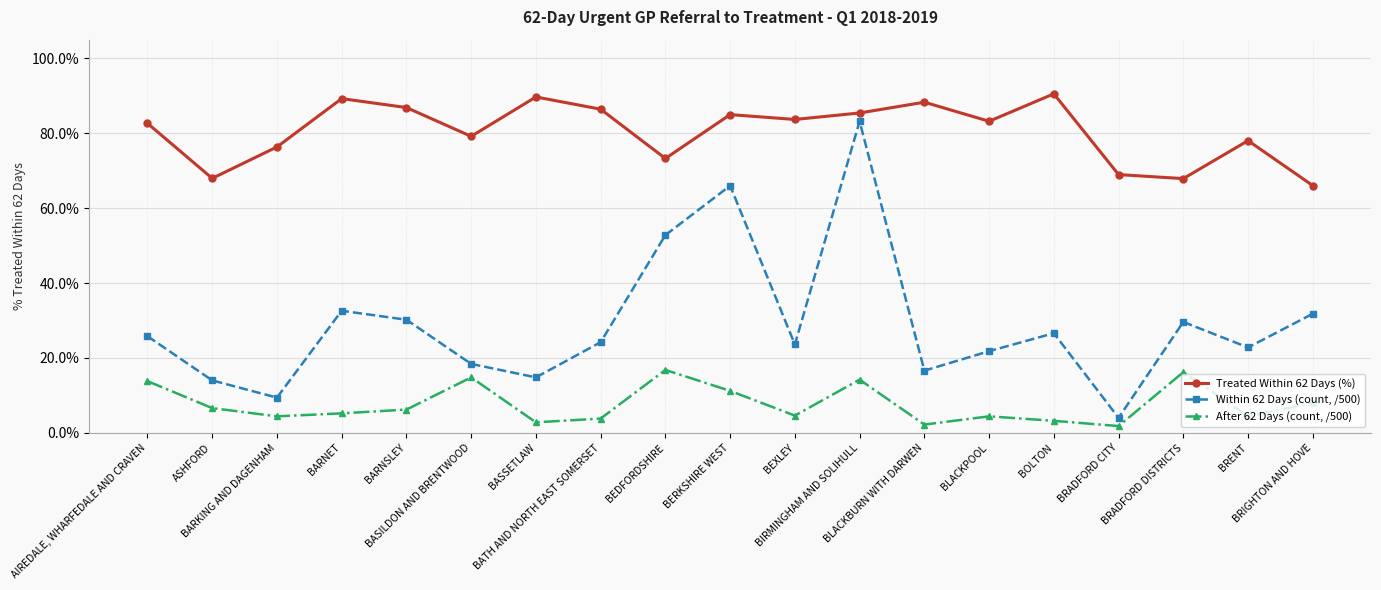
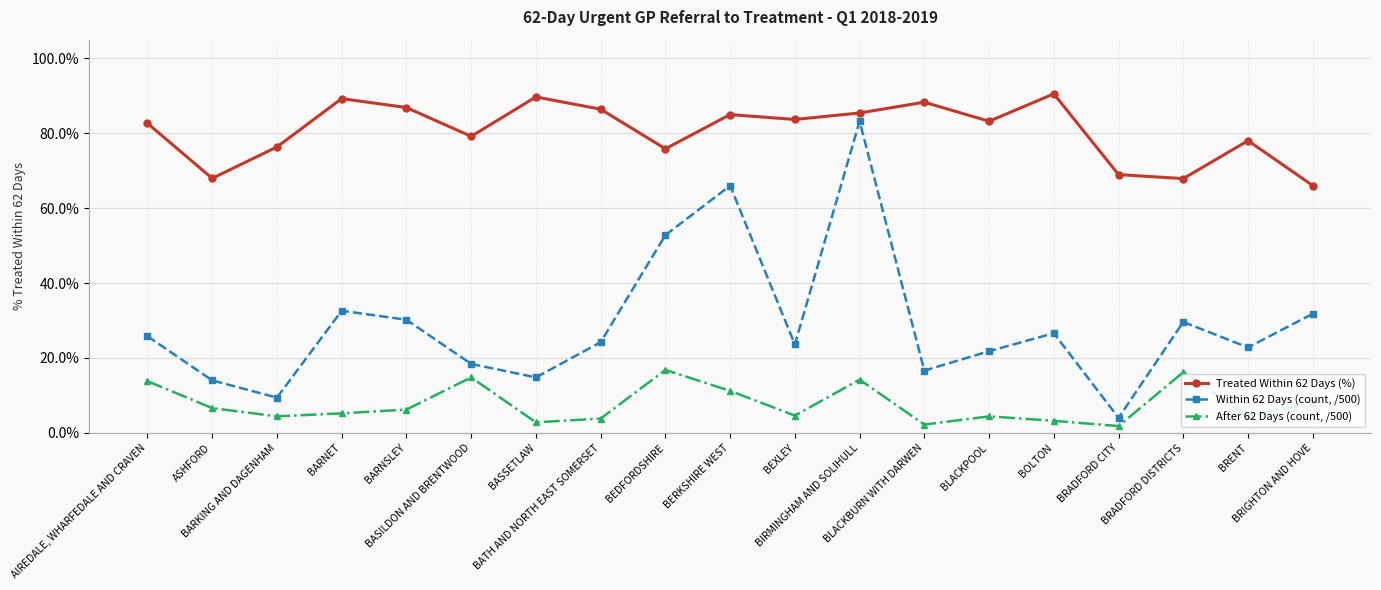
Treated Within 62 Days (%), BEDFORDSHIRE: 73% -> 76%
